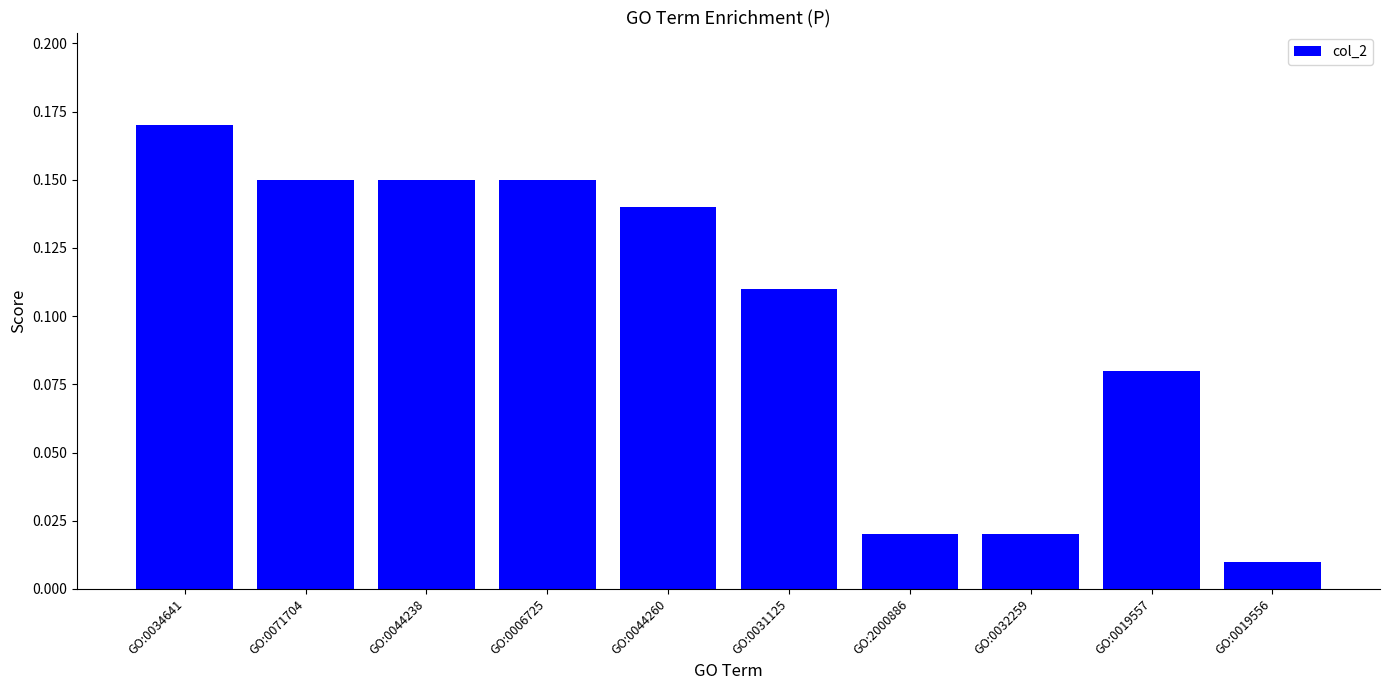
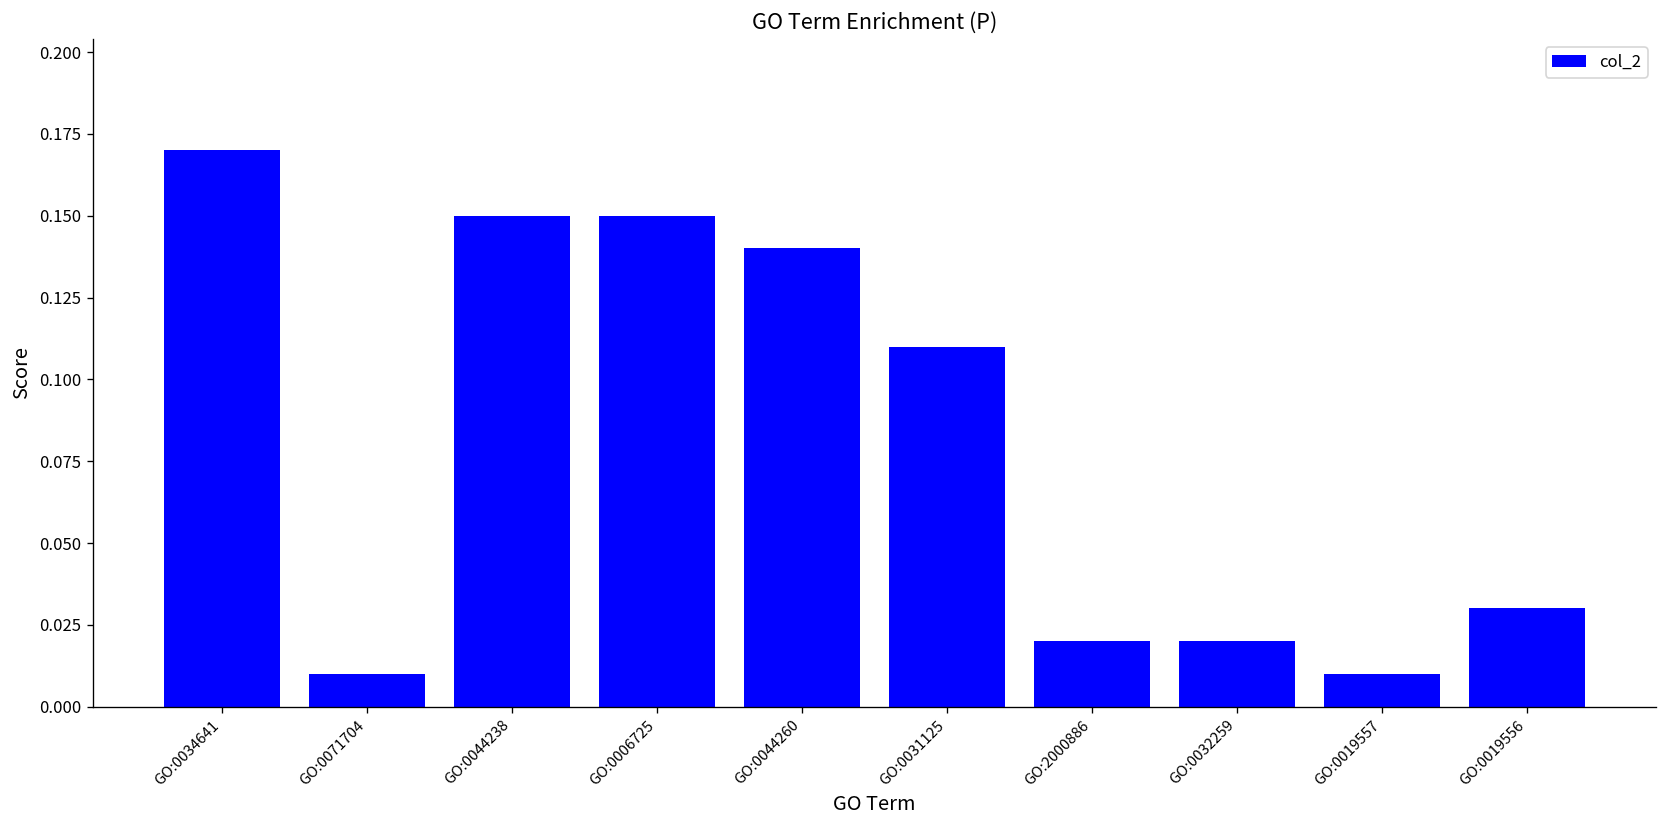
GO:0071704: 0.15 -> 0.01
GO:0019557: 0.08 -> 0.01
GO:0019556: 0.01 -> 0.03
